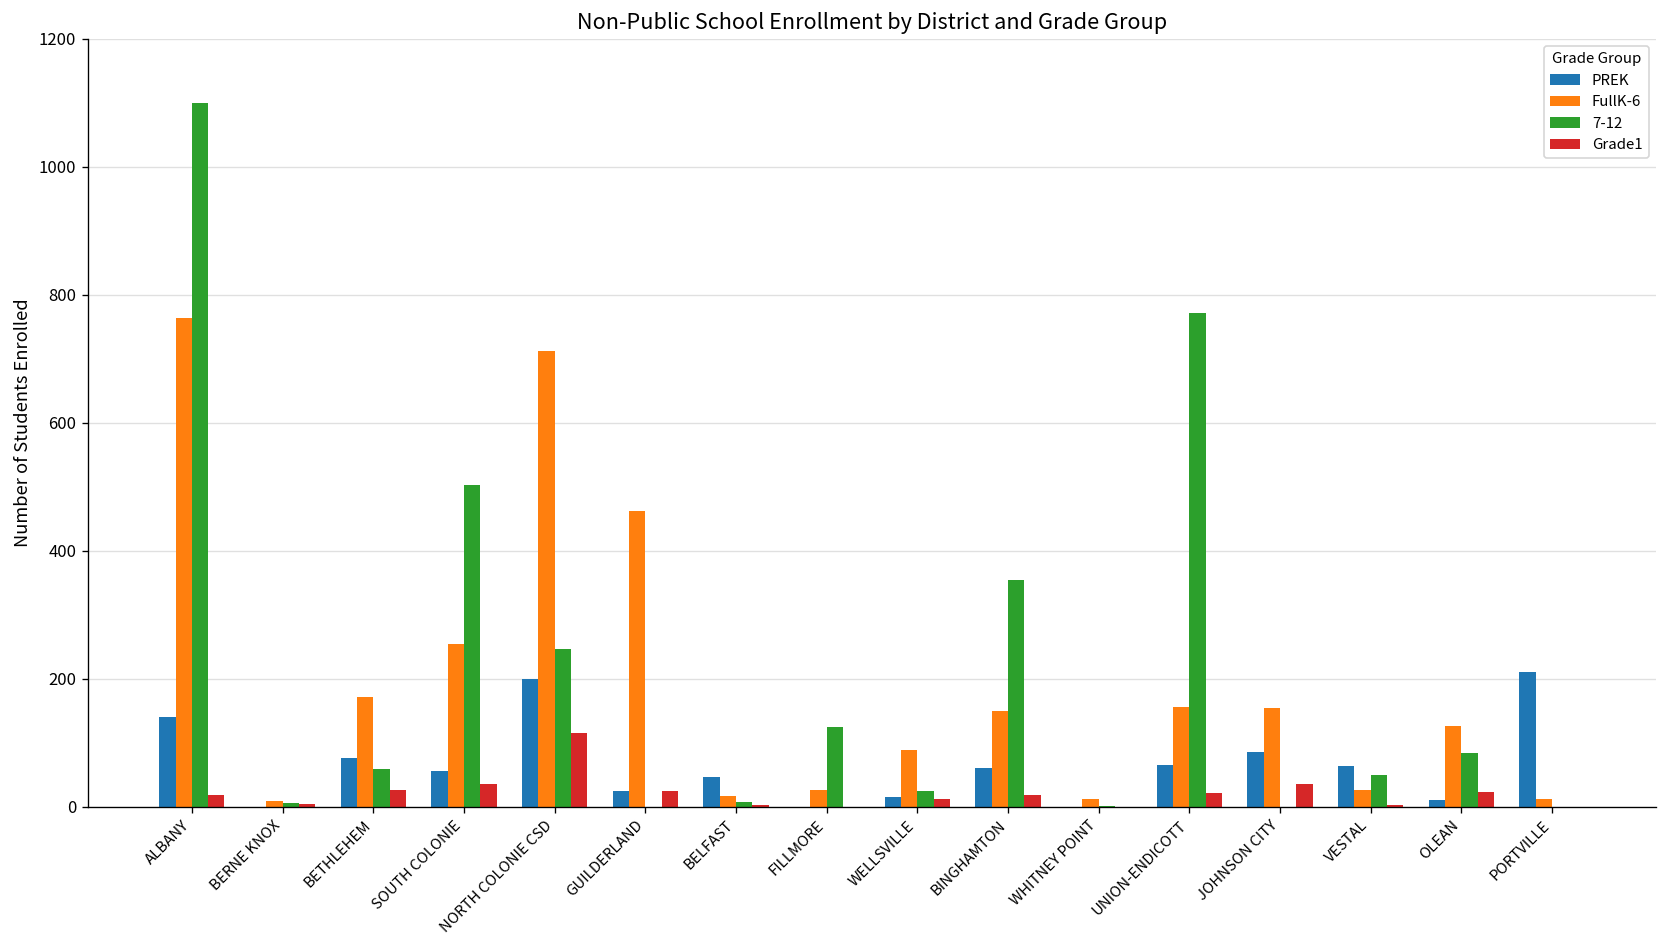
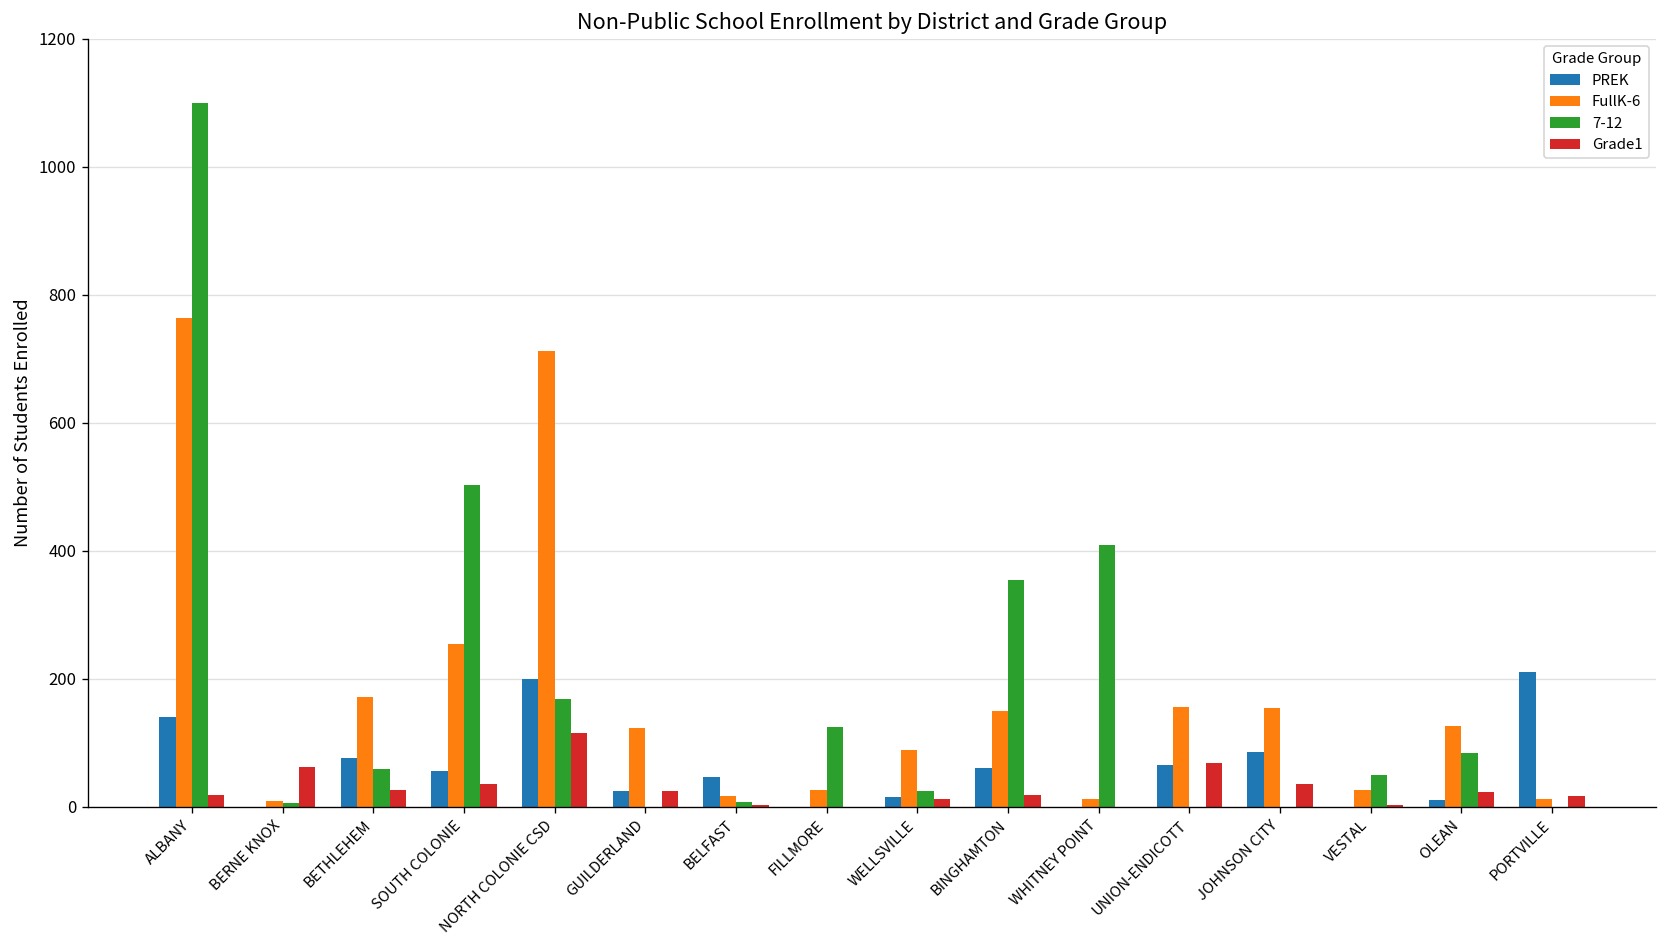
Grade1, BERNE KNOX: 0 -> 60
7-12, NORTH COLONIE CSD: 250 -> 170
FullK-6, GUILDERLAND: 460 -> 120
7-12, WHITNEY POINT: 0 -> 410
7-12, UNION-ENDICOTT: 770 -> 0
Grade1, UNION-ENDICOTT: 20 -> 70
PREK, VESTAL: 60 -> 0
Grade1, PORTVILLE: 0 -> 20
